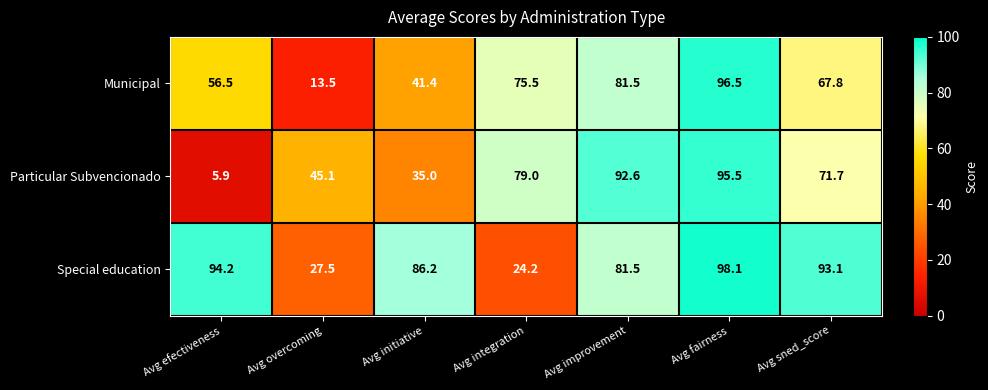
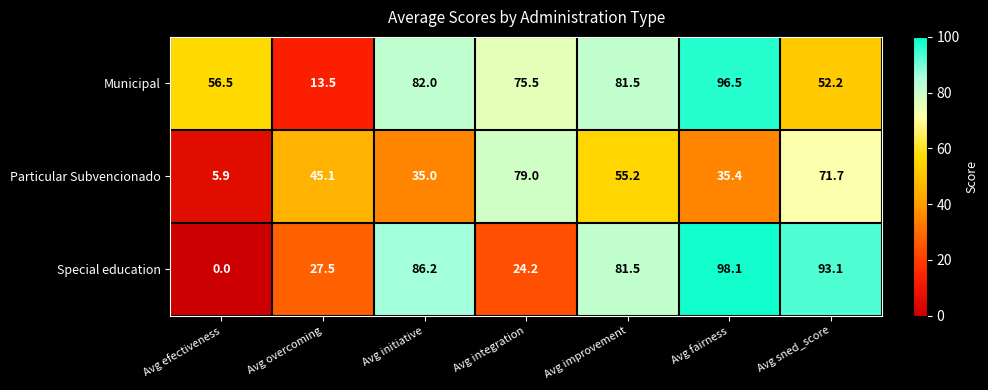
Municipal, Avg initiative: 41.4 -> 82.0
Municipal, Avg sned_score: 67.8 -> 52.2
Particular Subvencionado, Avg improvement: 92.6 -> 55.2
Particular Subvencionado, Avg fairness: 95.5 -> 35.4
Special education, Avg efectiveness: 94.2 -> 0.0
